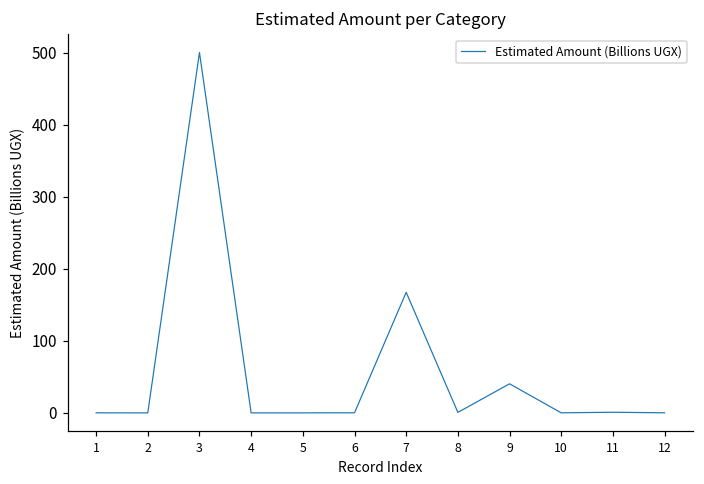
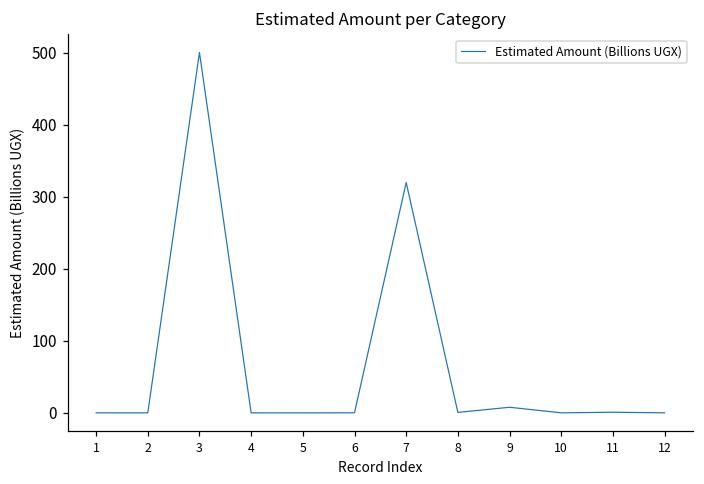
7: 170 -> 320
9: 40 -> 10
